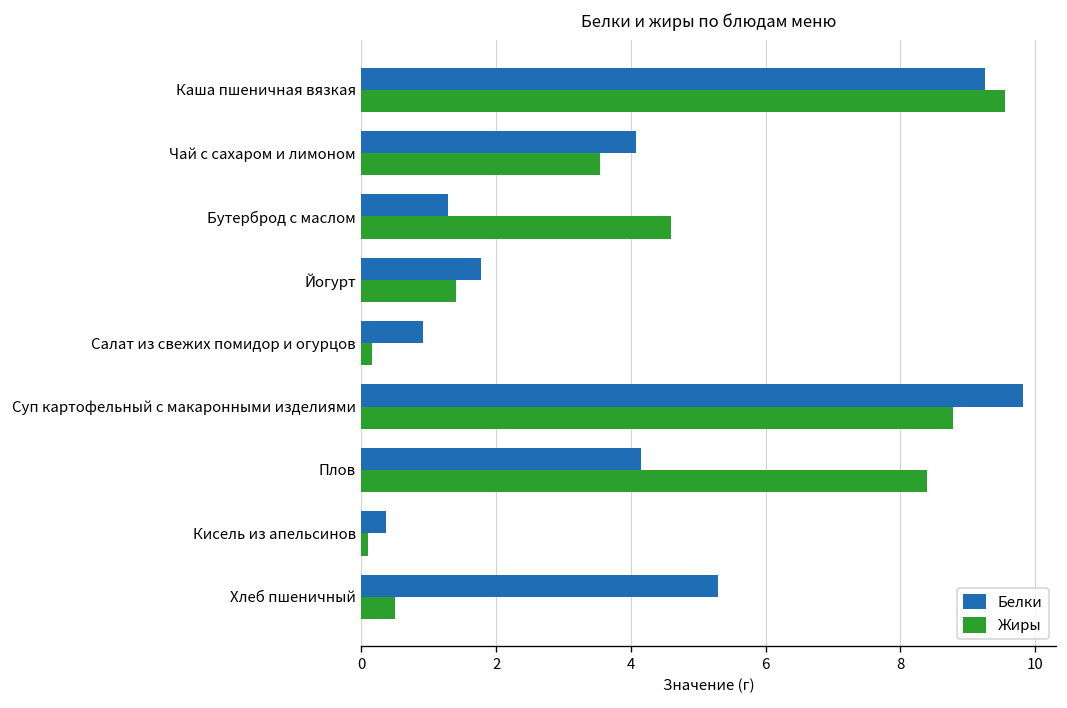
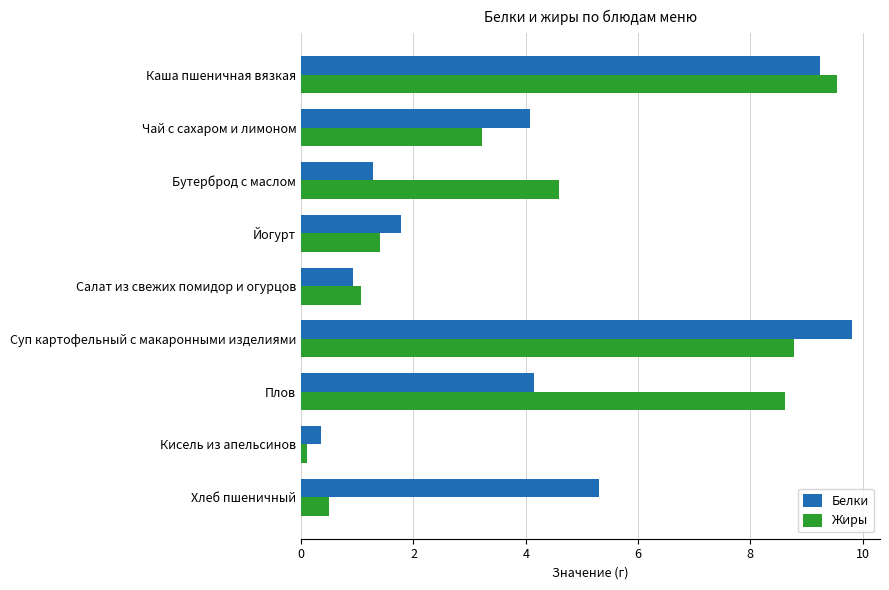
Жиры, Чай с сахаром и лимоном: 3.5 -> 3.2
Жиры, Салат из свежих помидор и огурцов: 0.2 -> 1.1
Жиры, Плов: 8.4 -> 8.6
